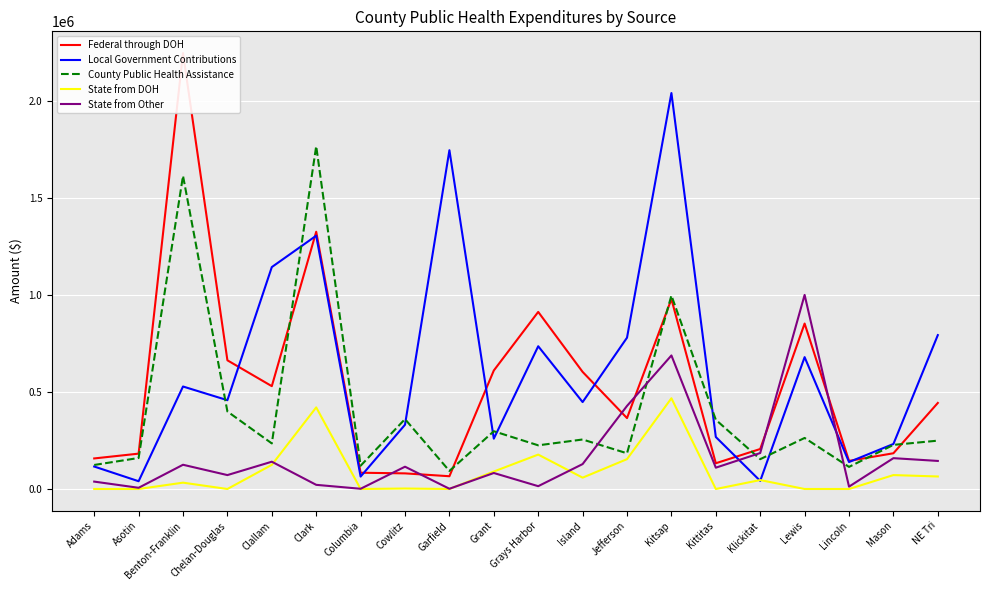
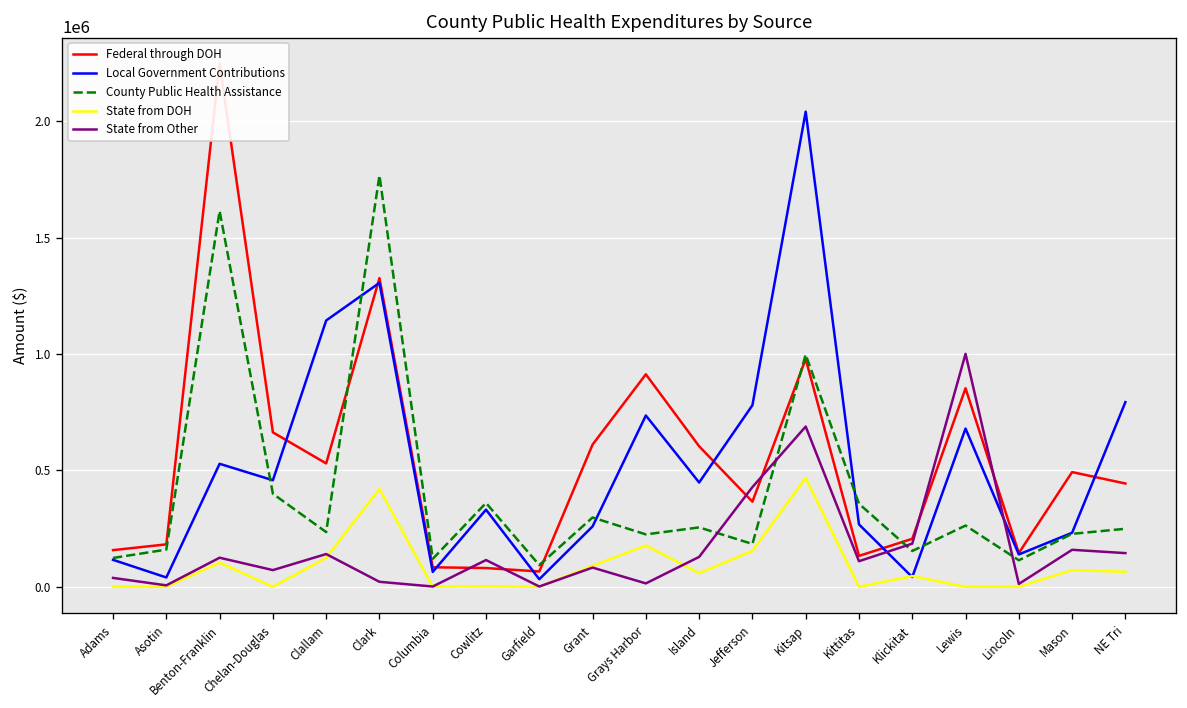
State from DOH, Benton-Franklin: 30000 -> 100000
Local Government Contributions, Garfield: 1750000 -> 30000
Federal through DOH, Mason: 180000 -> 490000
